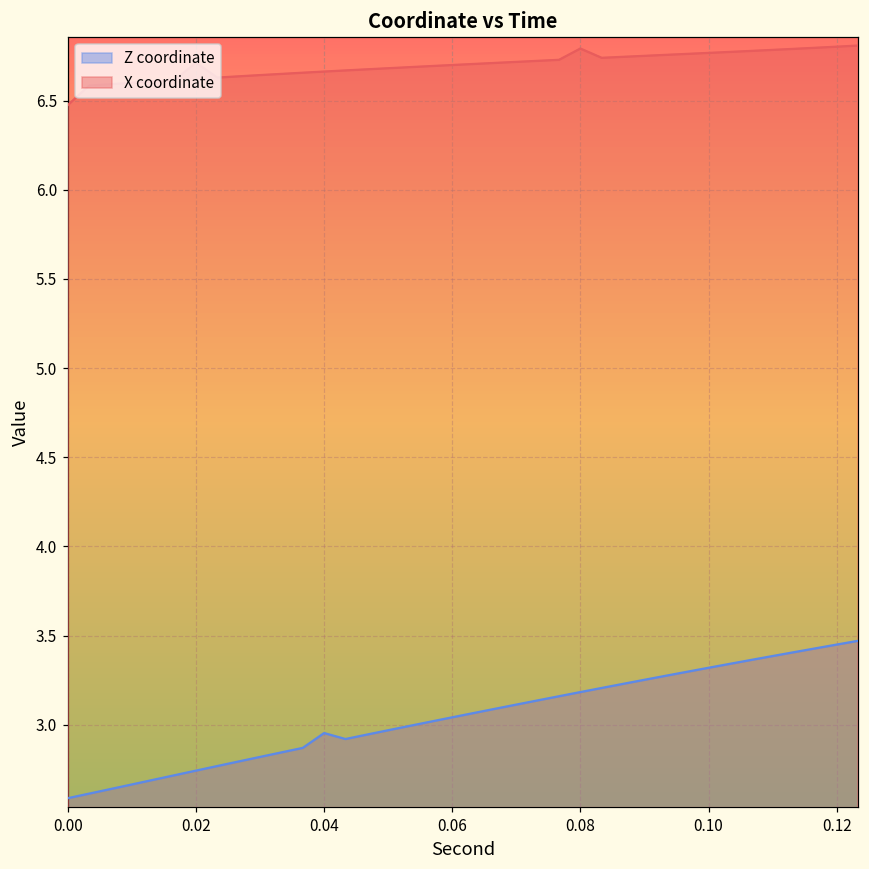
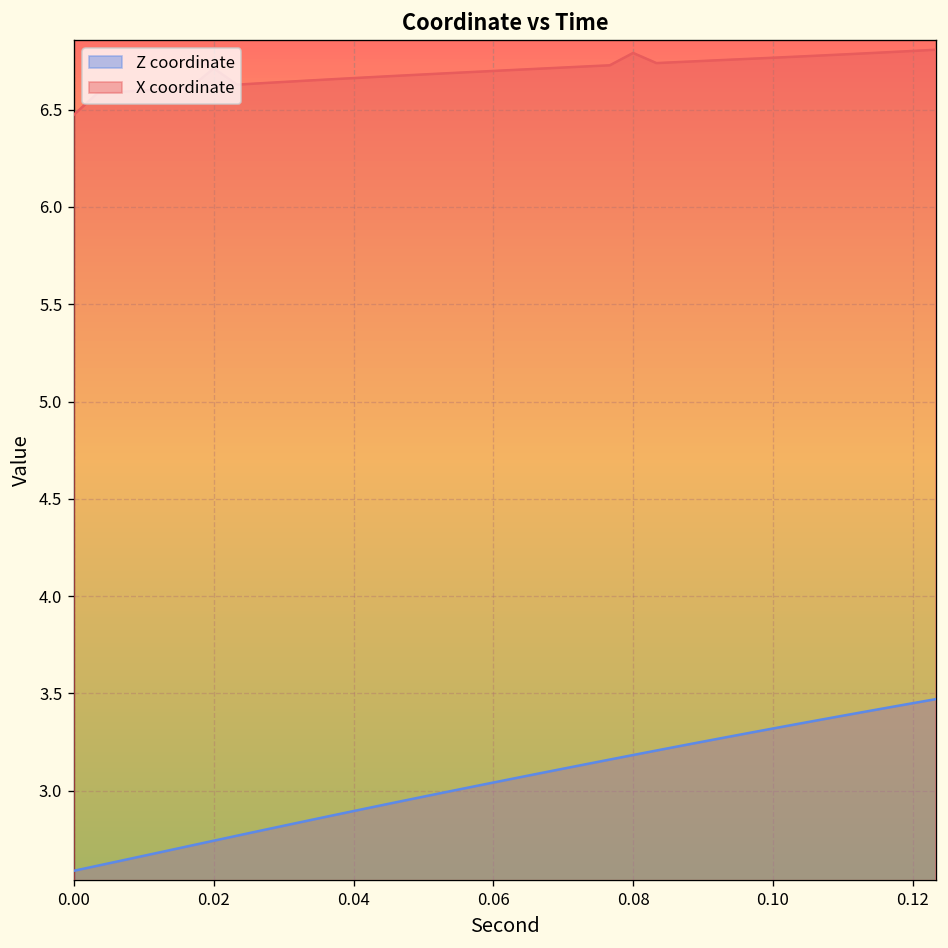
Z coordinate, 0.04: 2.95 -> 2.90
